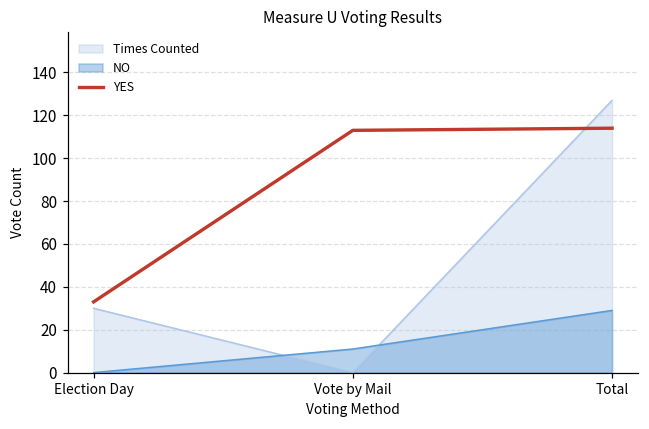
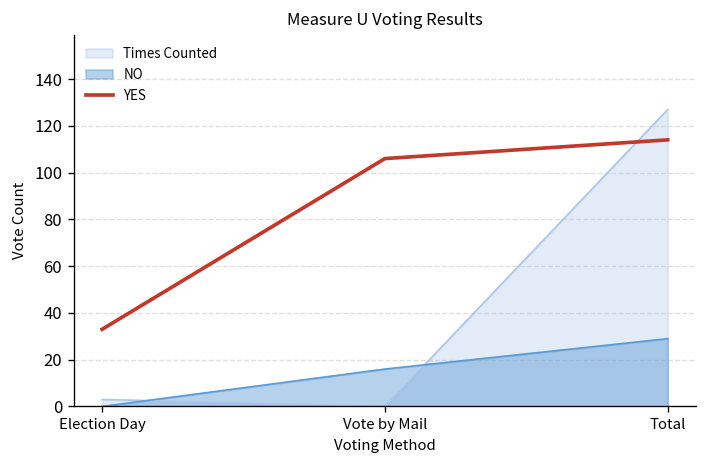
Times Counted, Election Day: 30 -> 3
NO, Vote by Mail: 11 -> 16
YES, Vote by Mail: 113 -> 106
